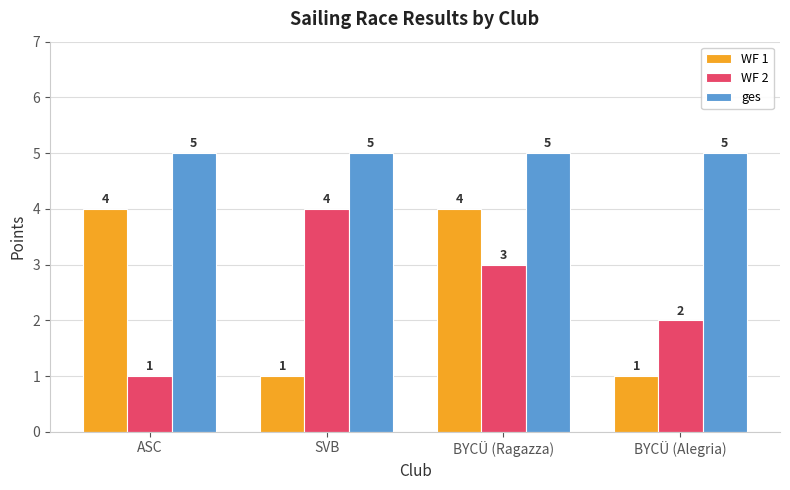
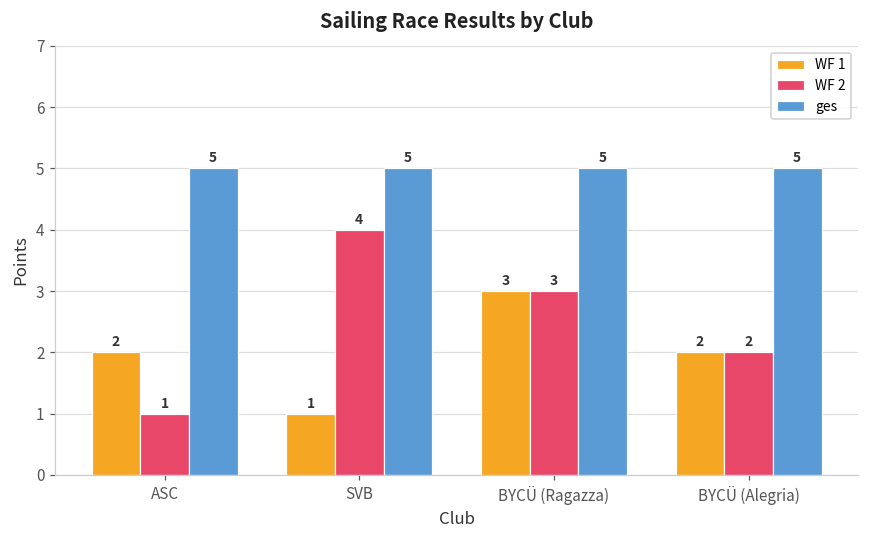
WF 1, ASC: 4 -> 2
WF 1, BYCÜ (Ragazza): 4 -> 3
WF 1, BYCÜ (Alegria): 1 -> 2
